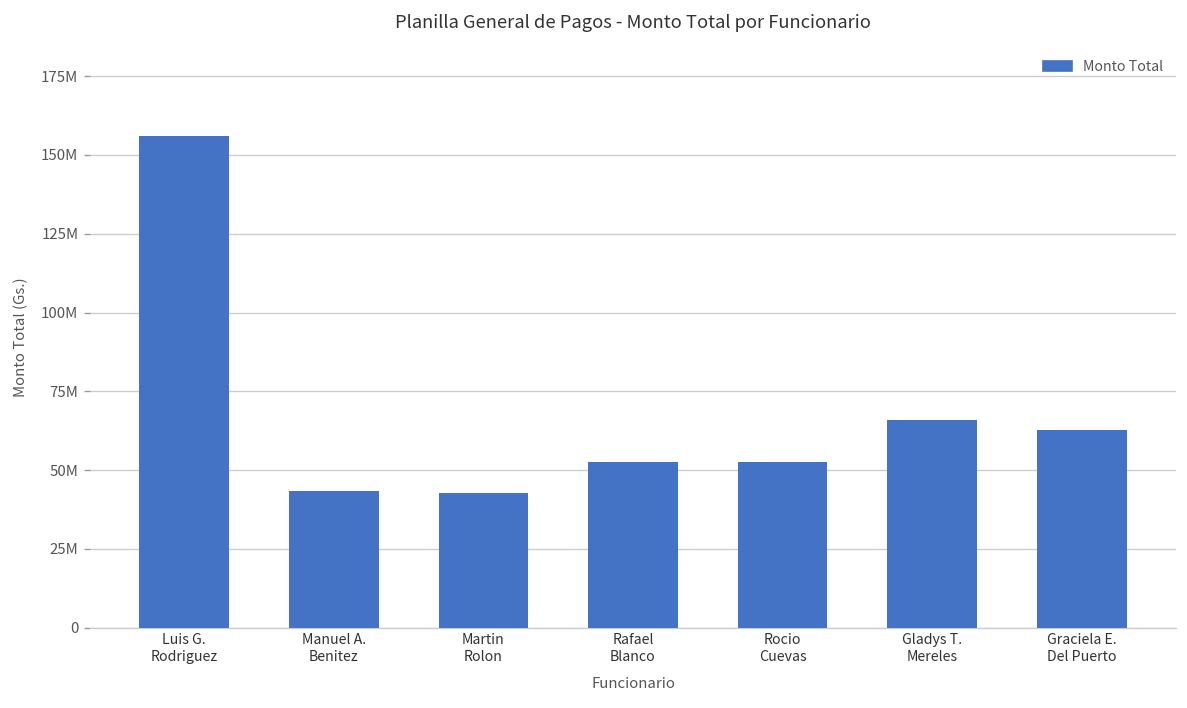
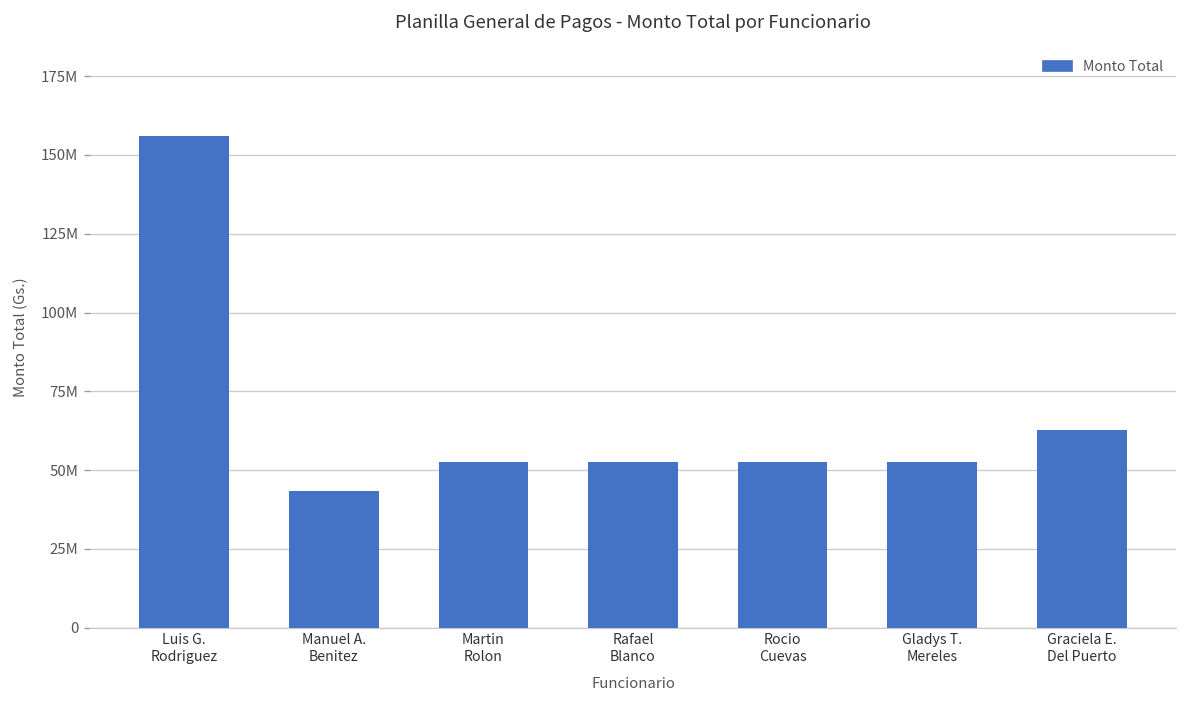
Martin Rolon: 43000000 -> 53000000
Gladys T. Mereles: 66000000 -> 53000000
